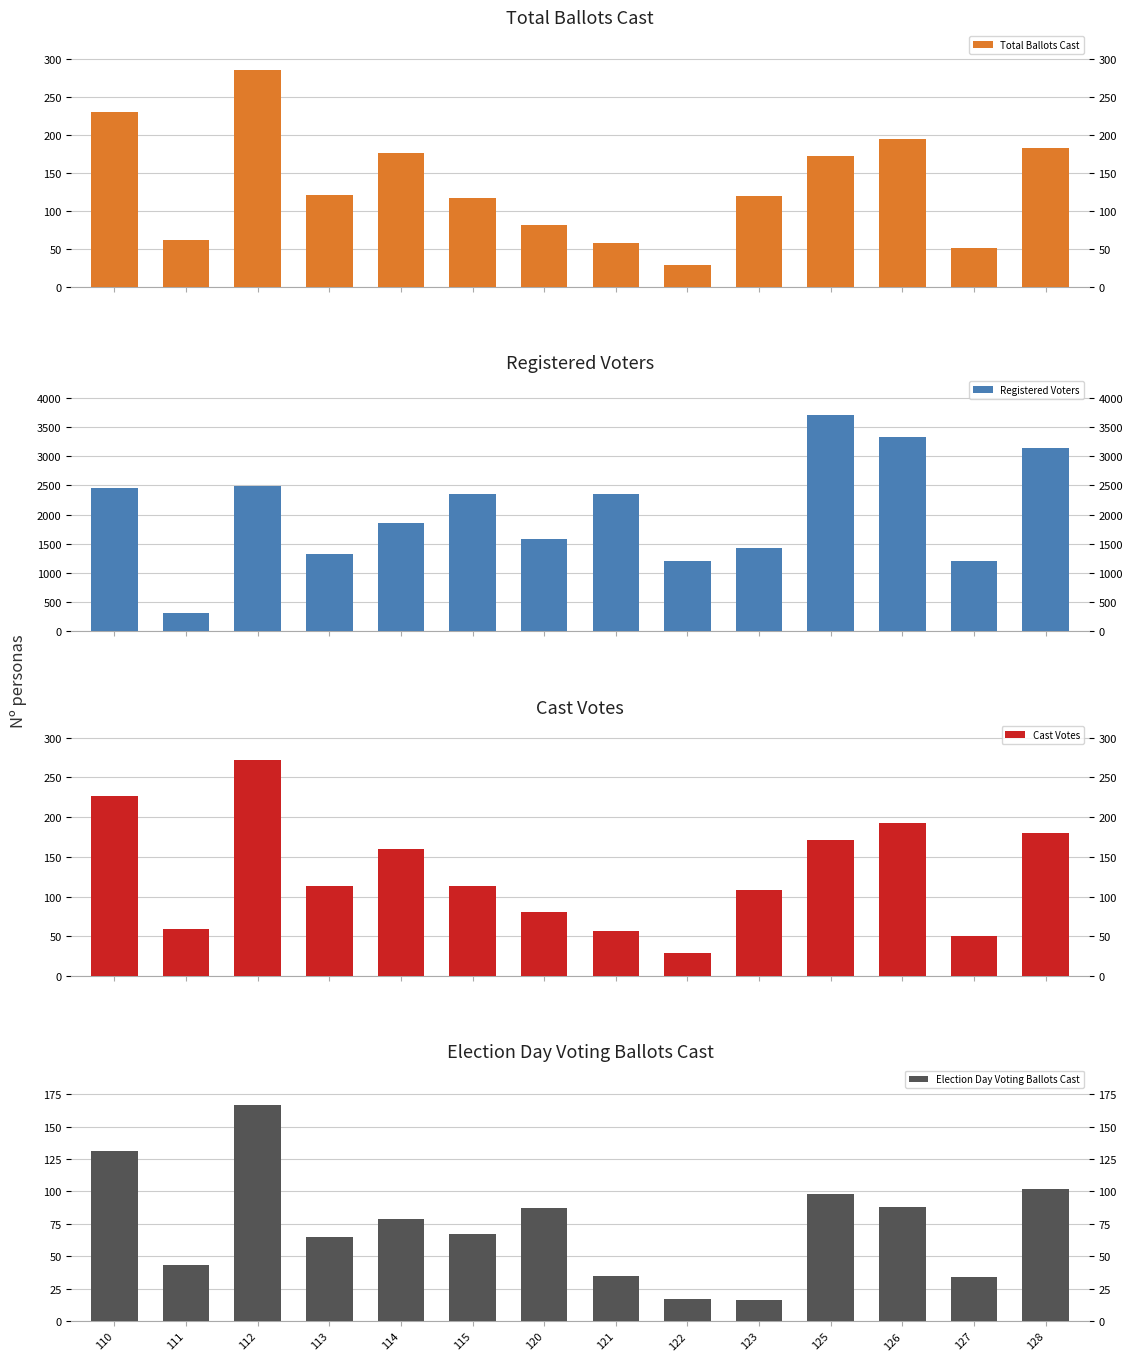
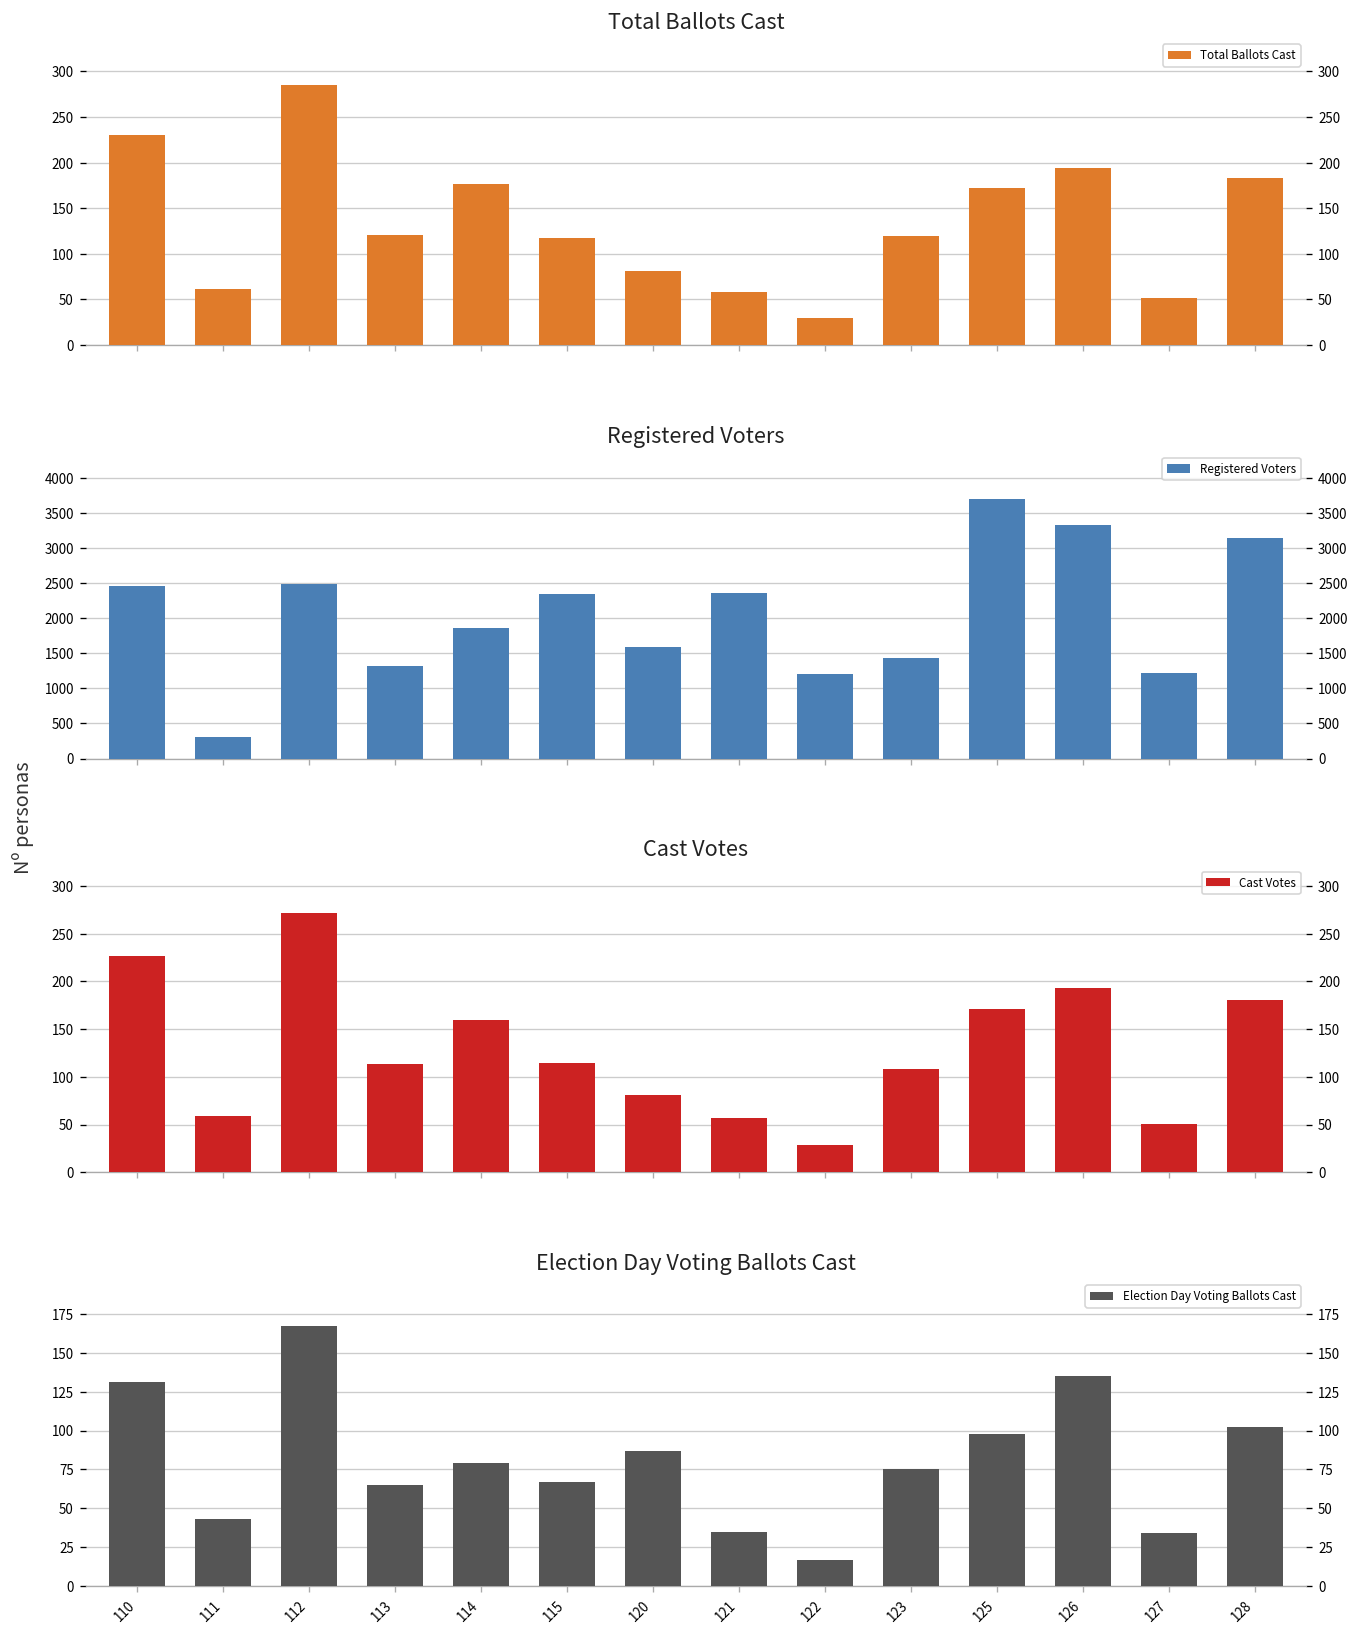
Election Day Voting Ballots Cast, 123: 16 -> 75
Election Day Voting Ballots Cast, 126: 88 -> 135
